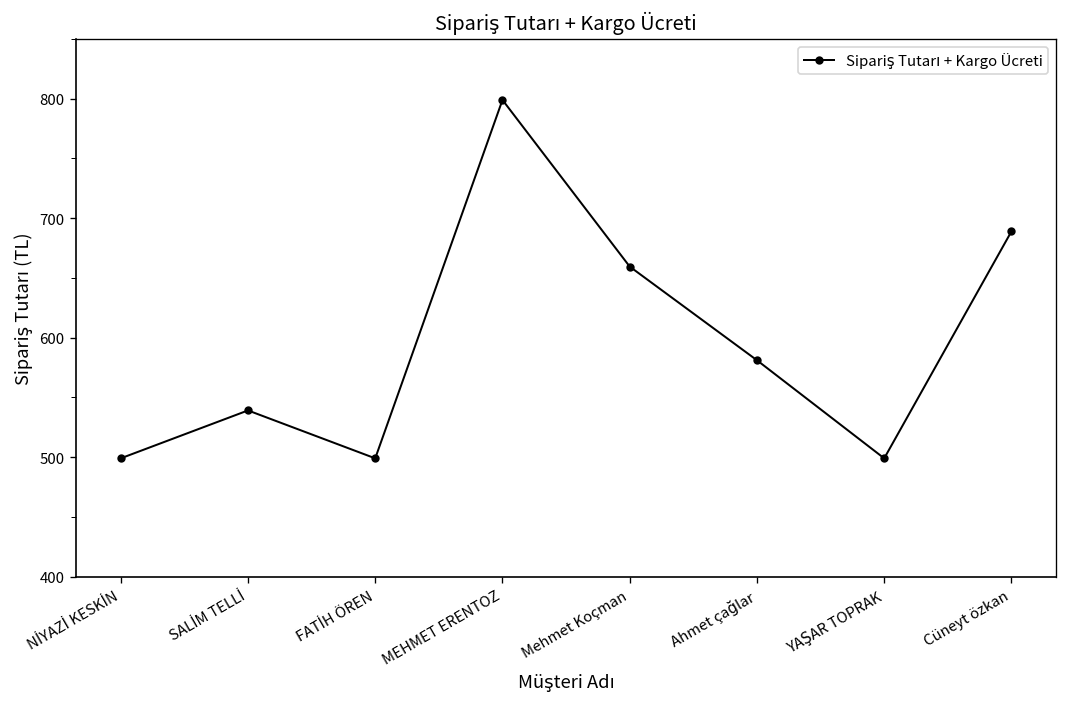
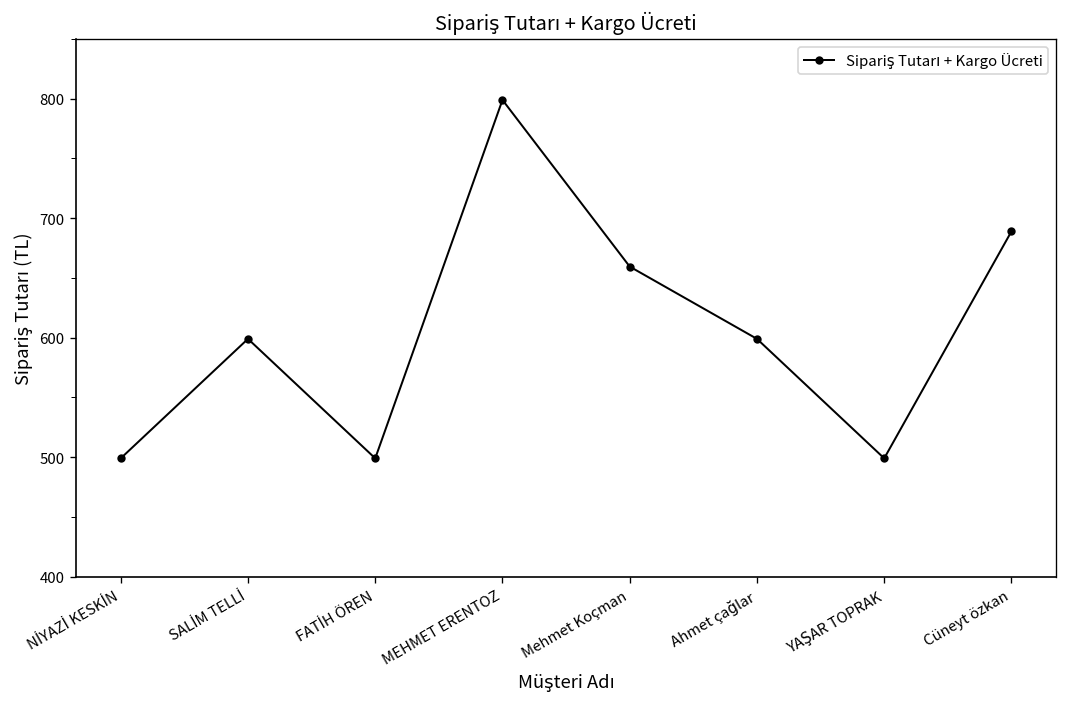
SALİM TELLİ: 540 -> 600
Ahmet çağlar: 580 -> 600
